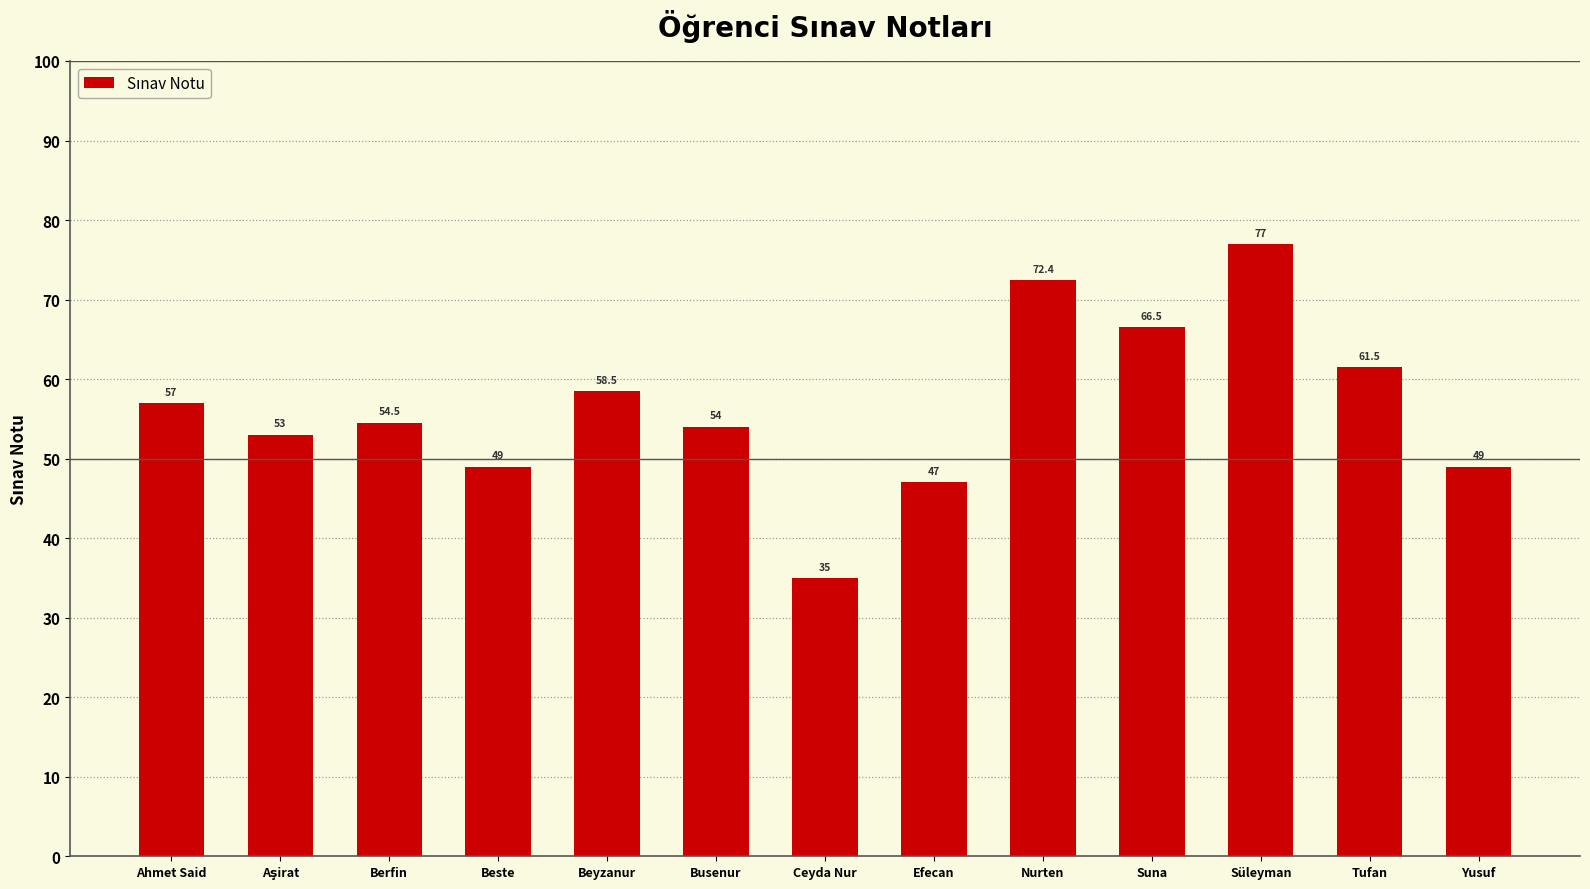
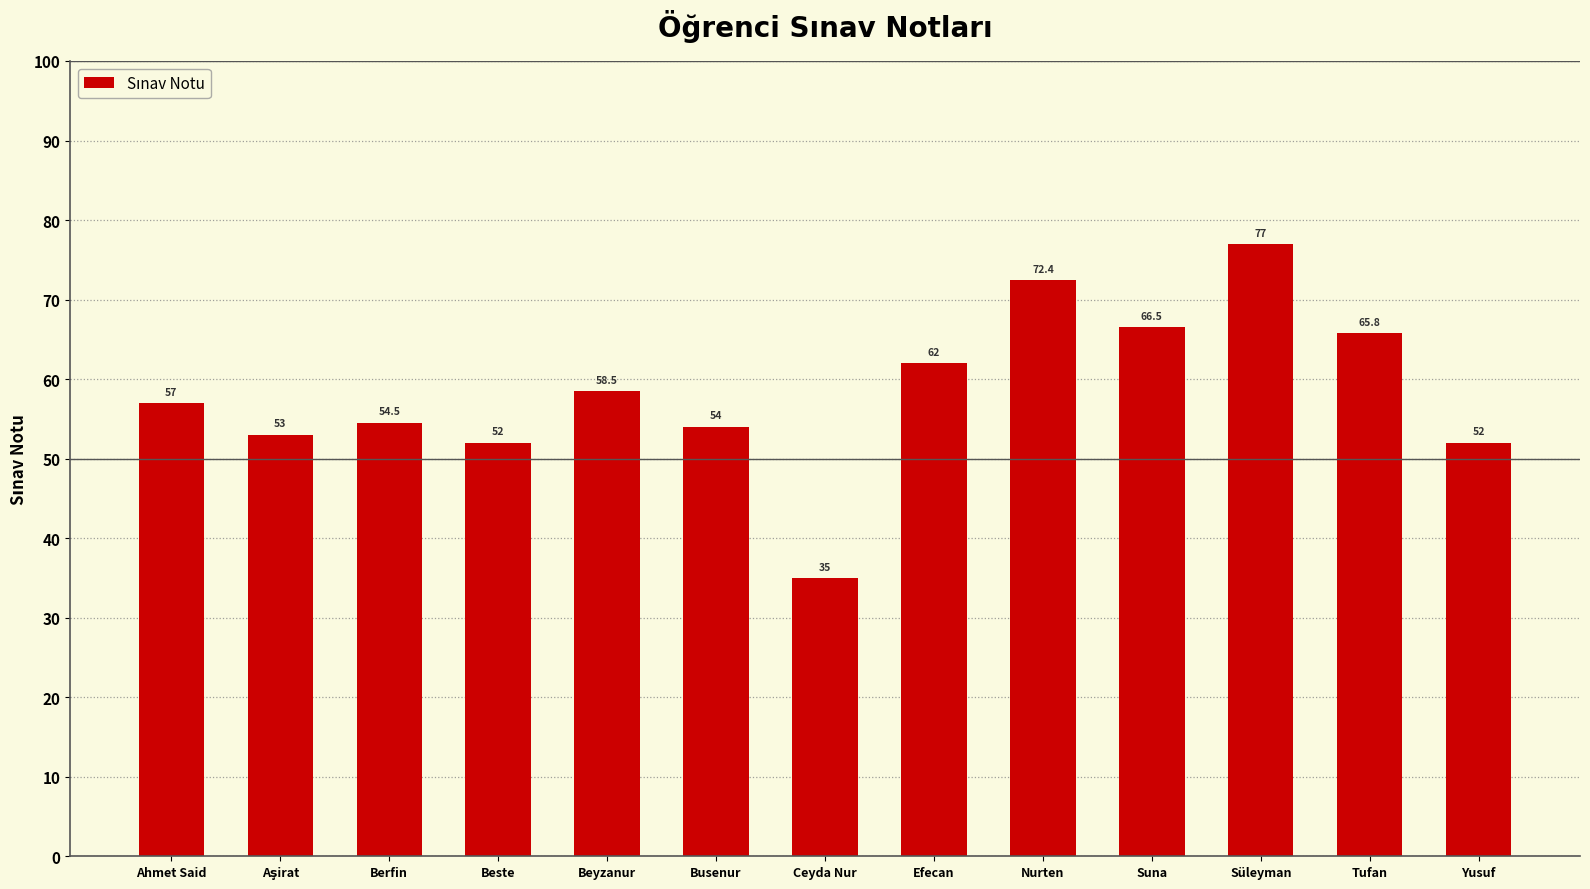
Beste: 49 -> 52
Efecan: 47 -> 62
Tufan: 61.5 -> 65.8
Yusuf: 49 -> 52
